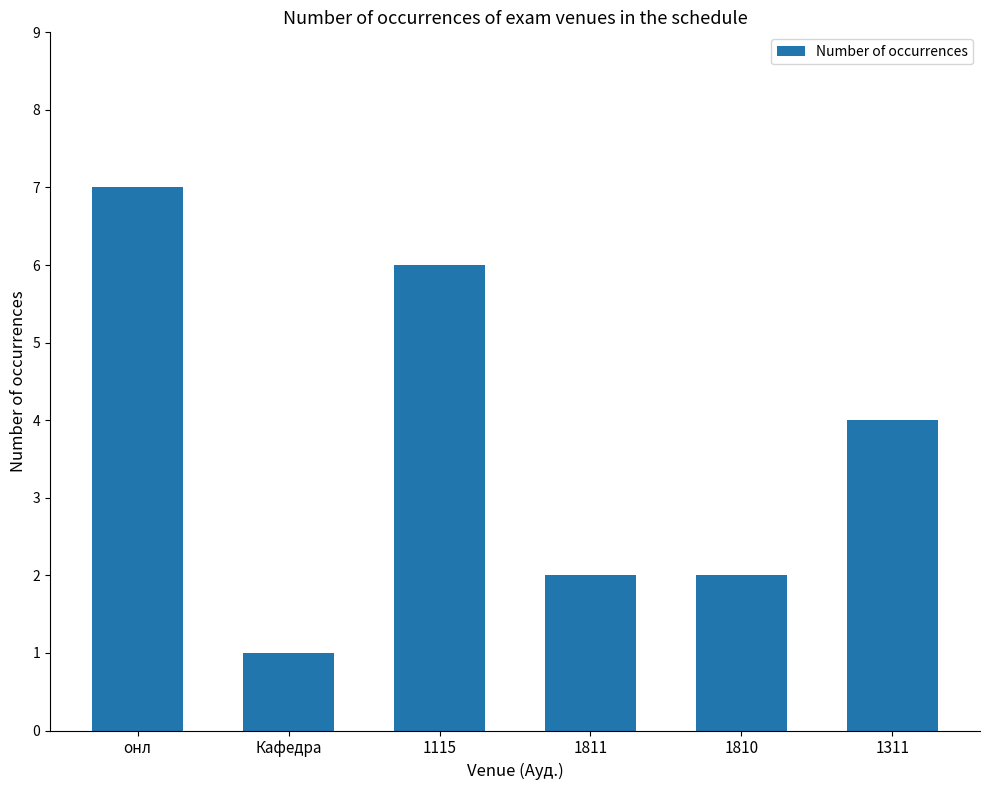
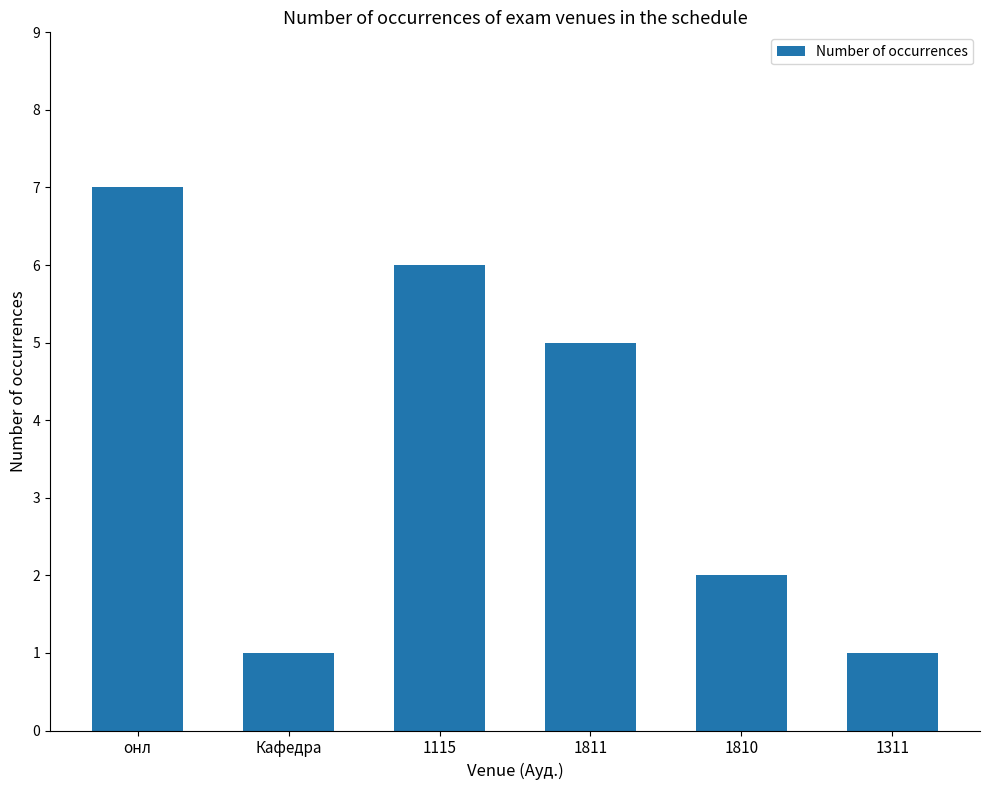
1811: 2 -> 5
1311: 4 -> 1
